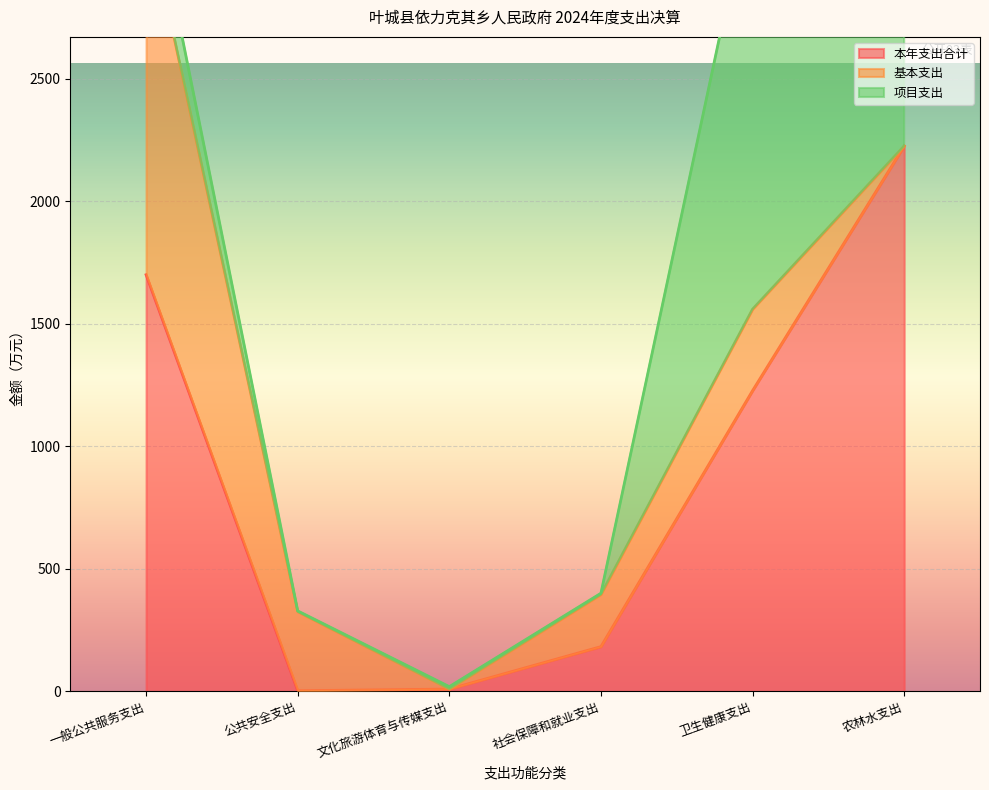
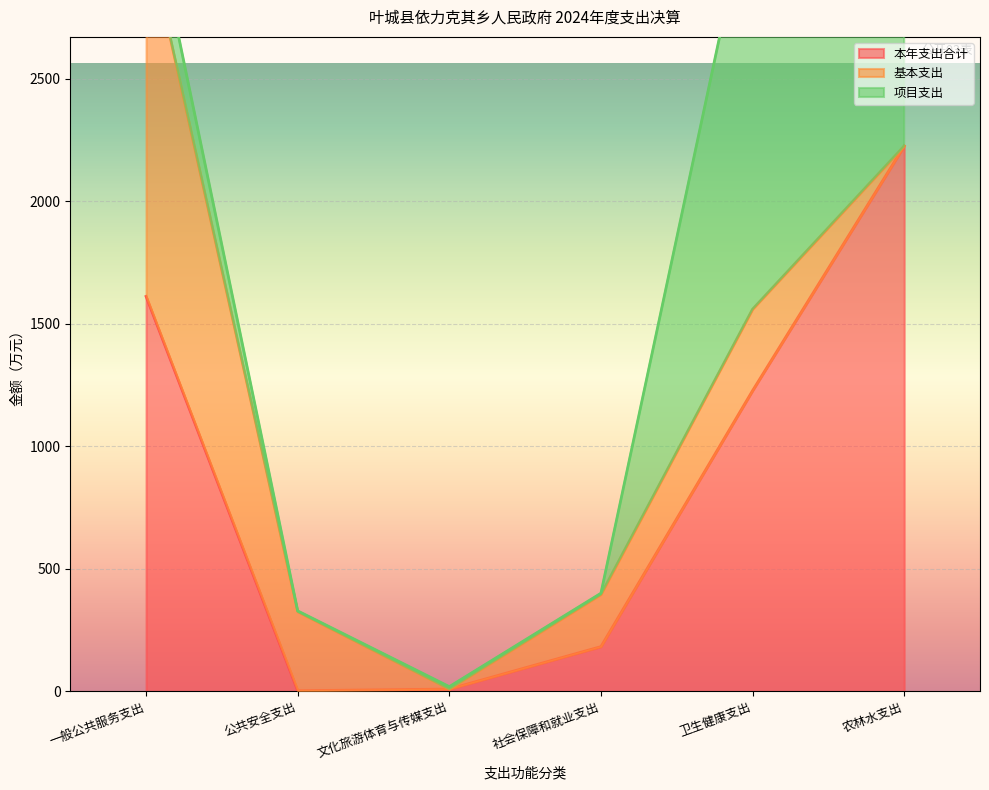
本年支出合计, 一般公共服务支出: 1700 -> 1610
